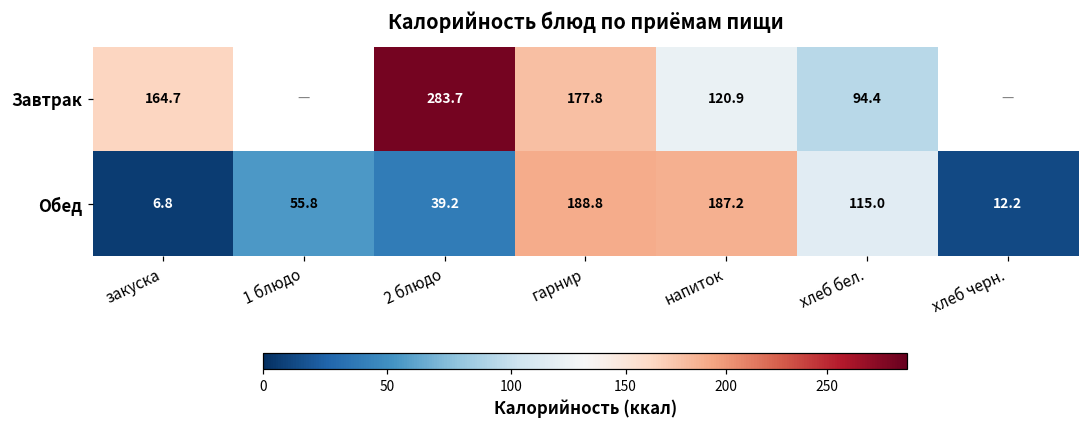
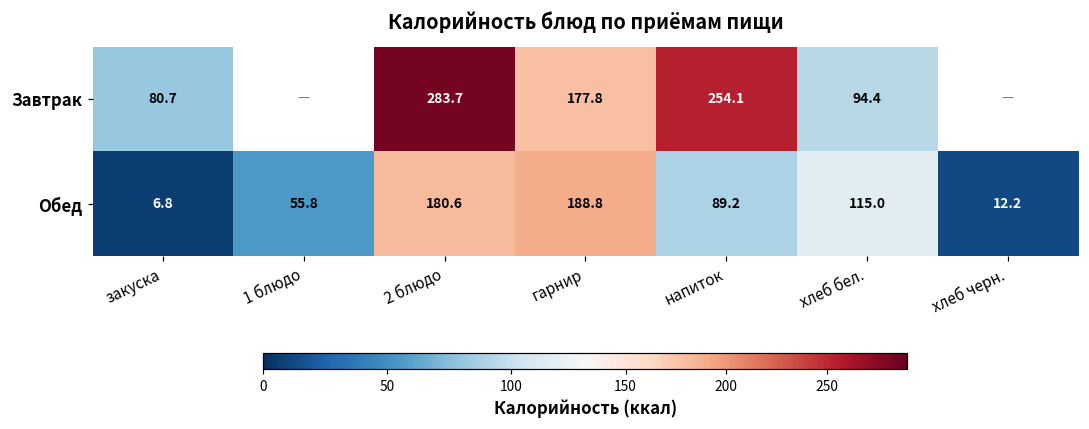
Завтрак, закуска: 164.7 -> 80.7
Завтрак, напиток: 120.9 -> 254.1
Обед, 2 блюдо: 39.2 -> 180.6
Обед, напиток: 187.2 -> 89.2
